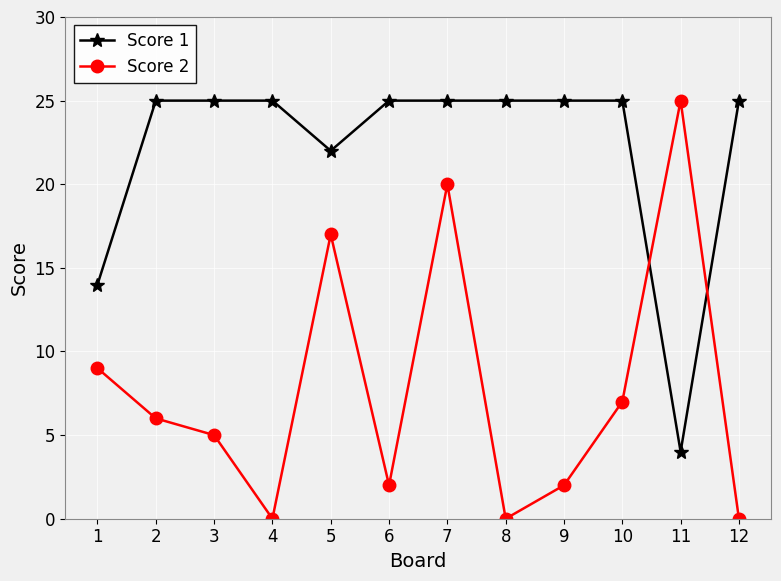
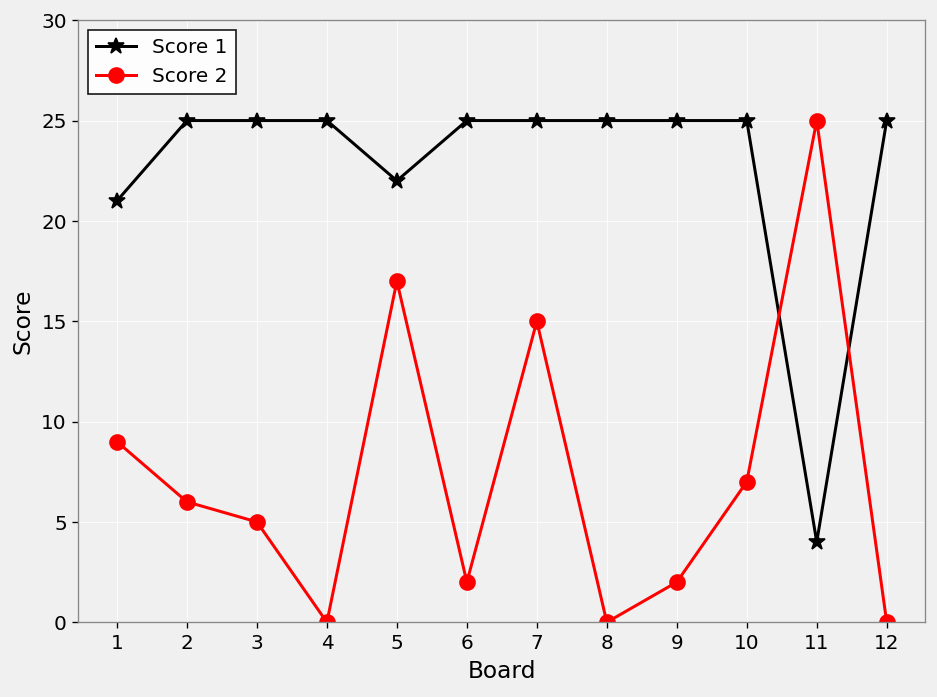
Score 1, 1: 14 -> 21
Score 2, 7: 20 -> 15
